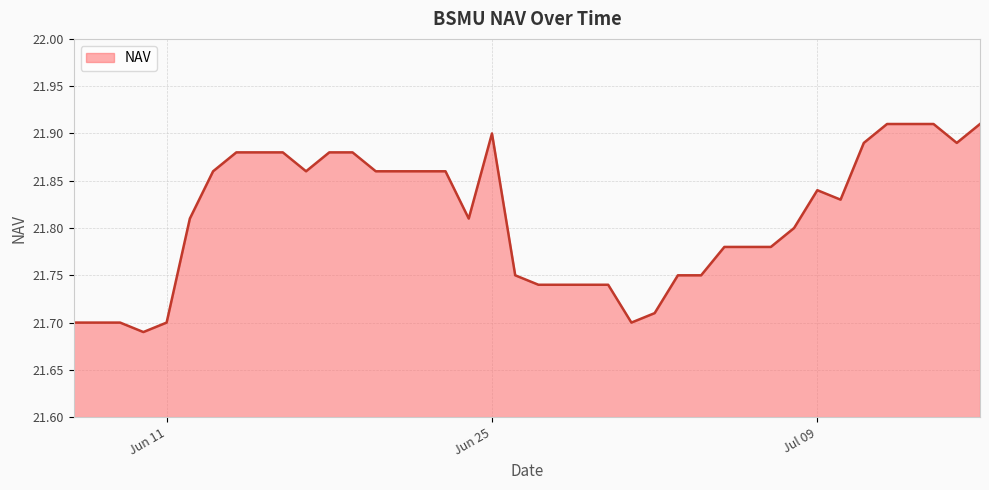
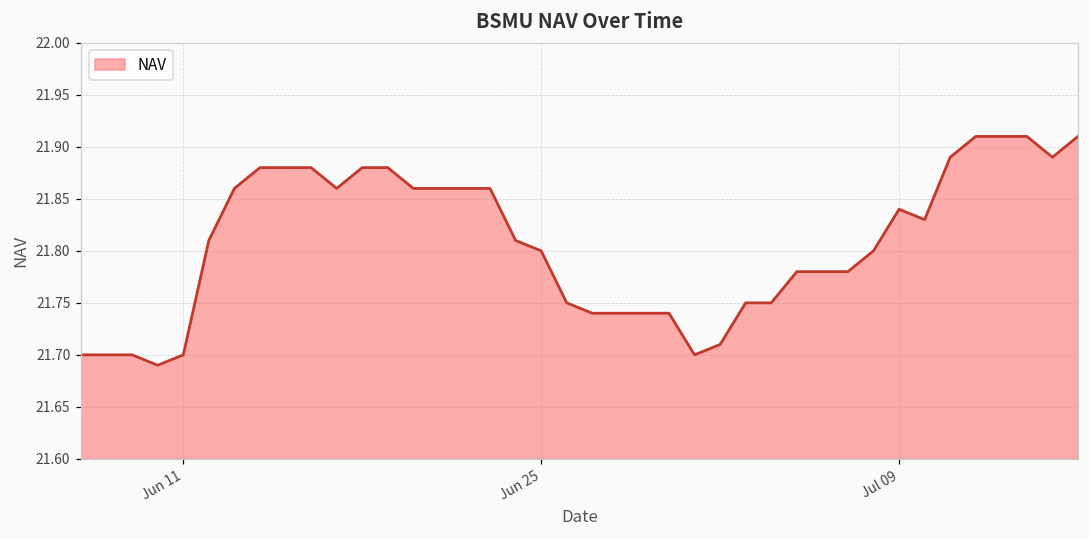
Jun 25: 21.9 -> 21.8
